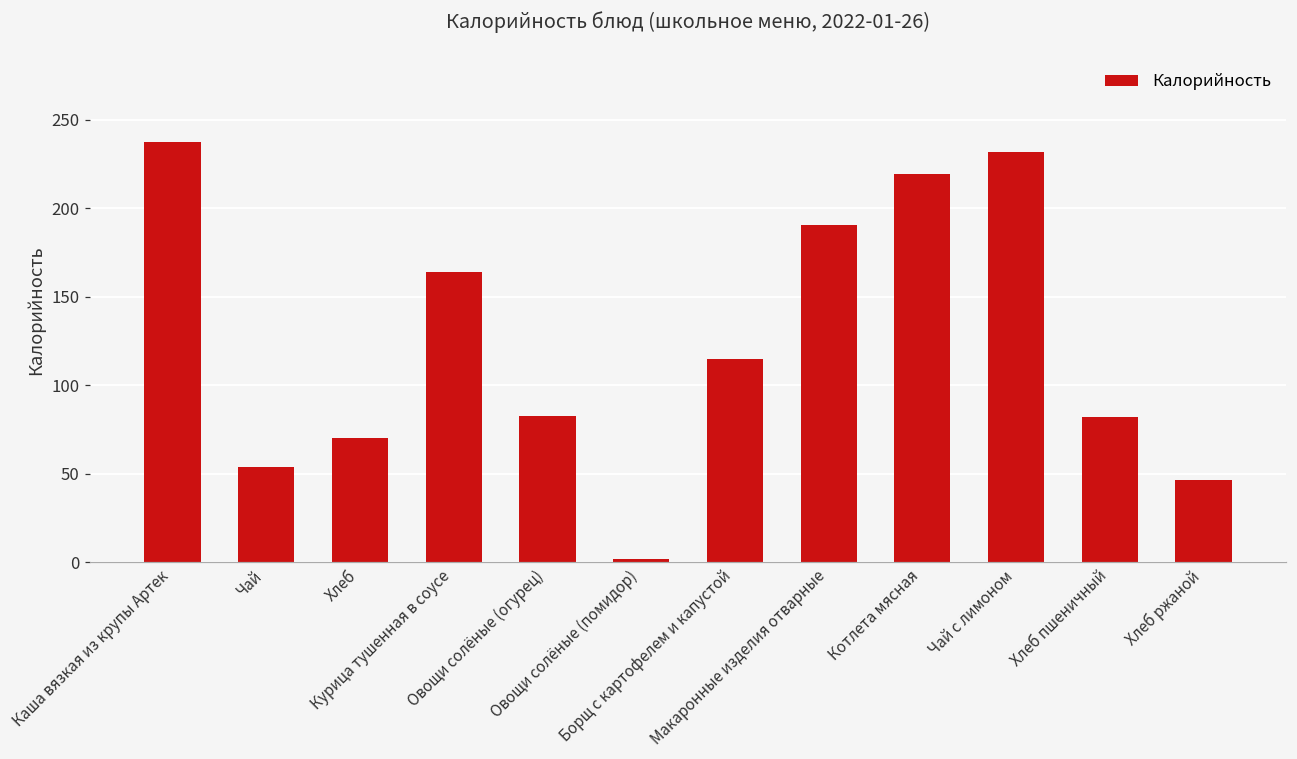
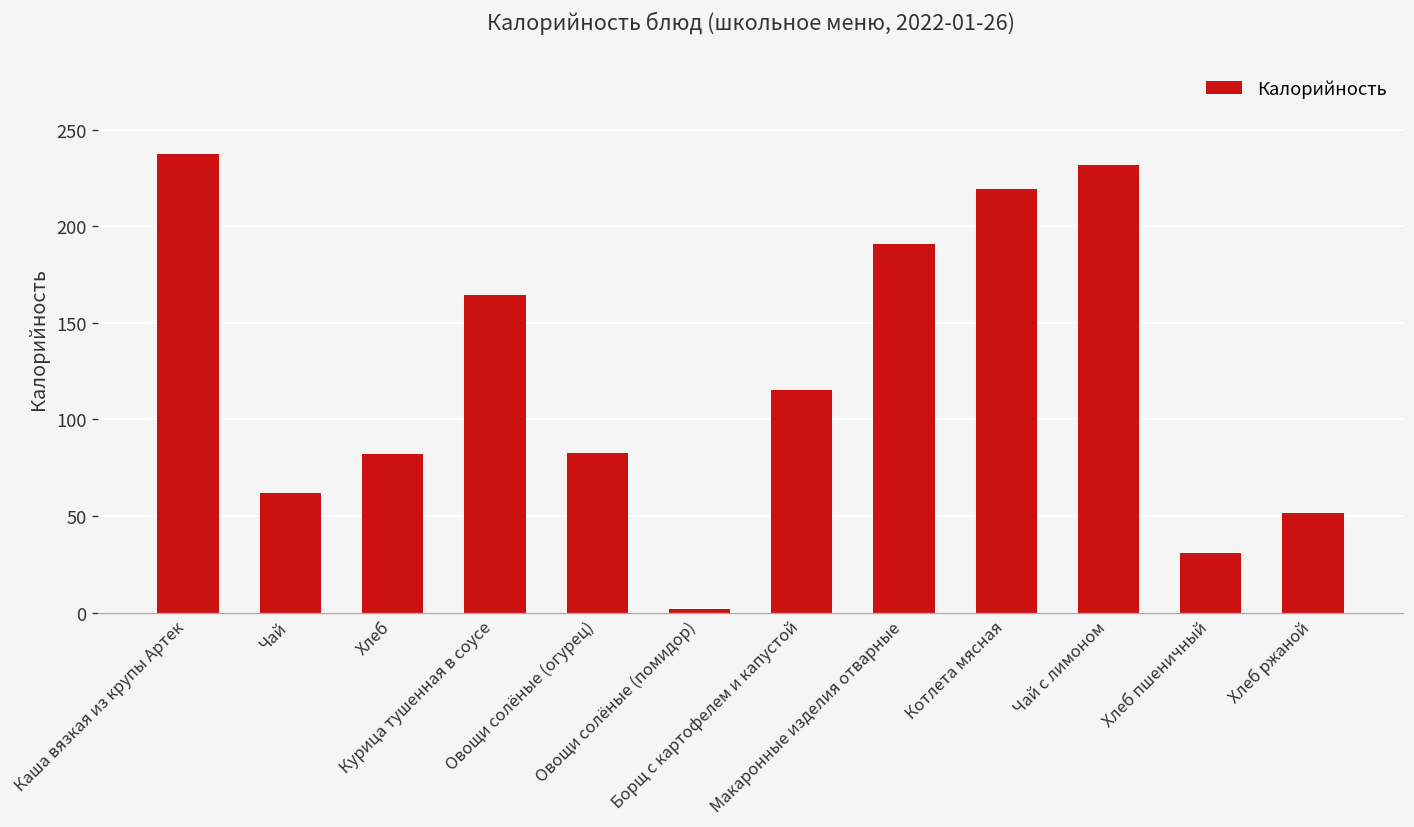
Чай: 54 -> 62
Хлеб: 70 -> 82
Хлеб пшеничный: 82 -> 31
Хлеб ржаной: 46 -> 52
